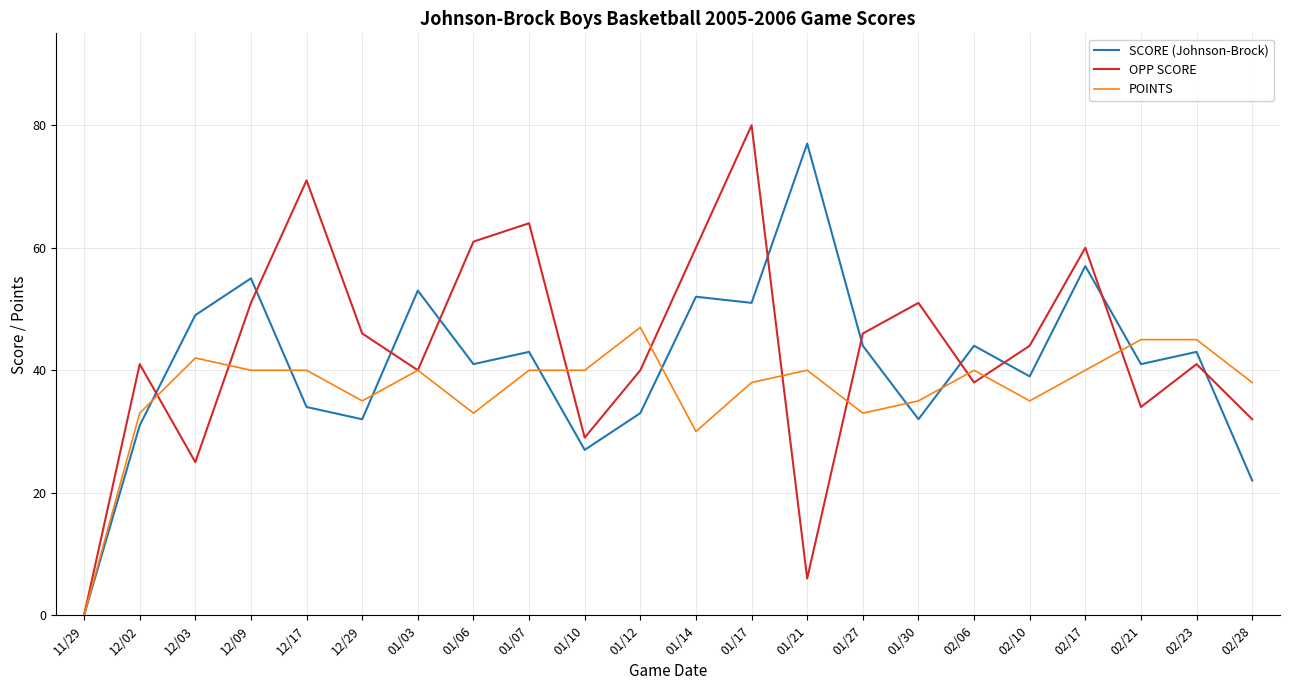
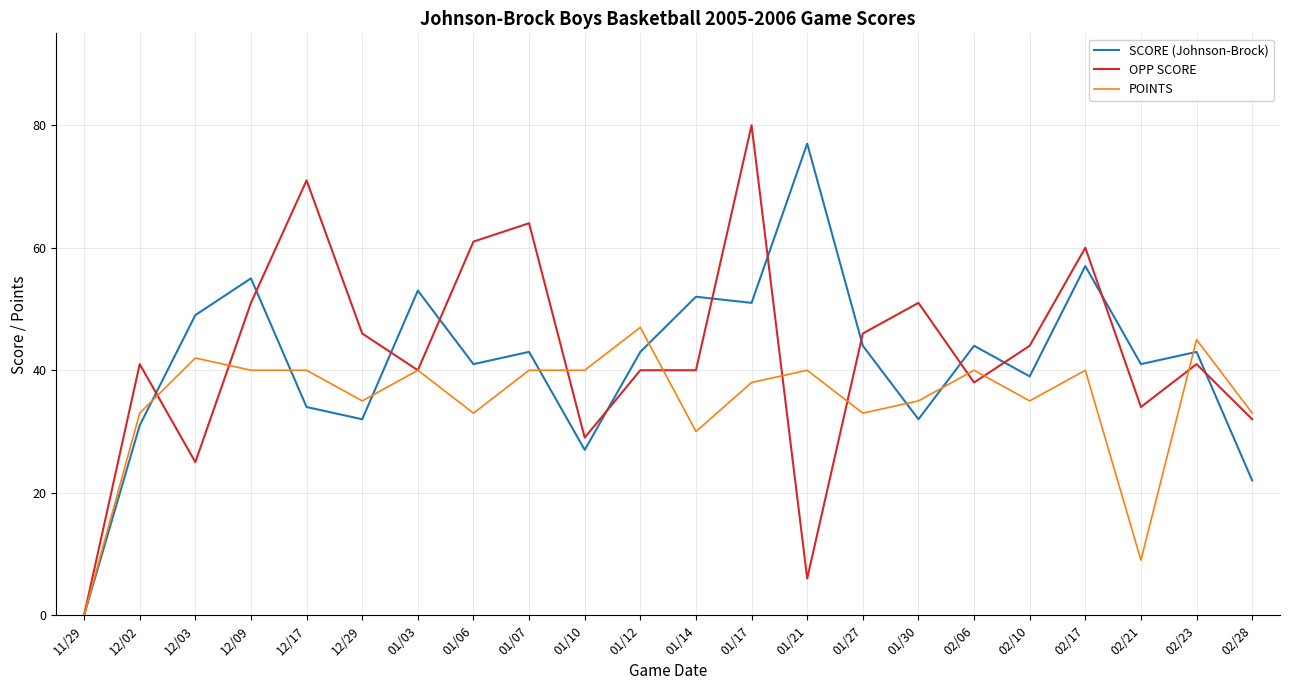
SCORE (Johnson-Brock), 01/12: 33 -> 43
OPP SCORE, 01/14: 60 -> 40
POINTS, 02/21: 45 -> 9
POINTS, 02/28: 38 -> 33
